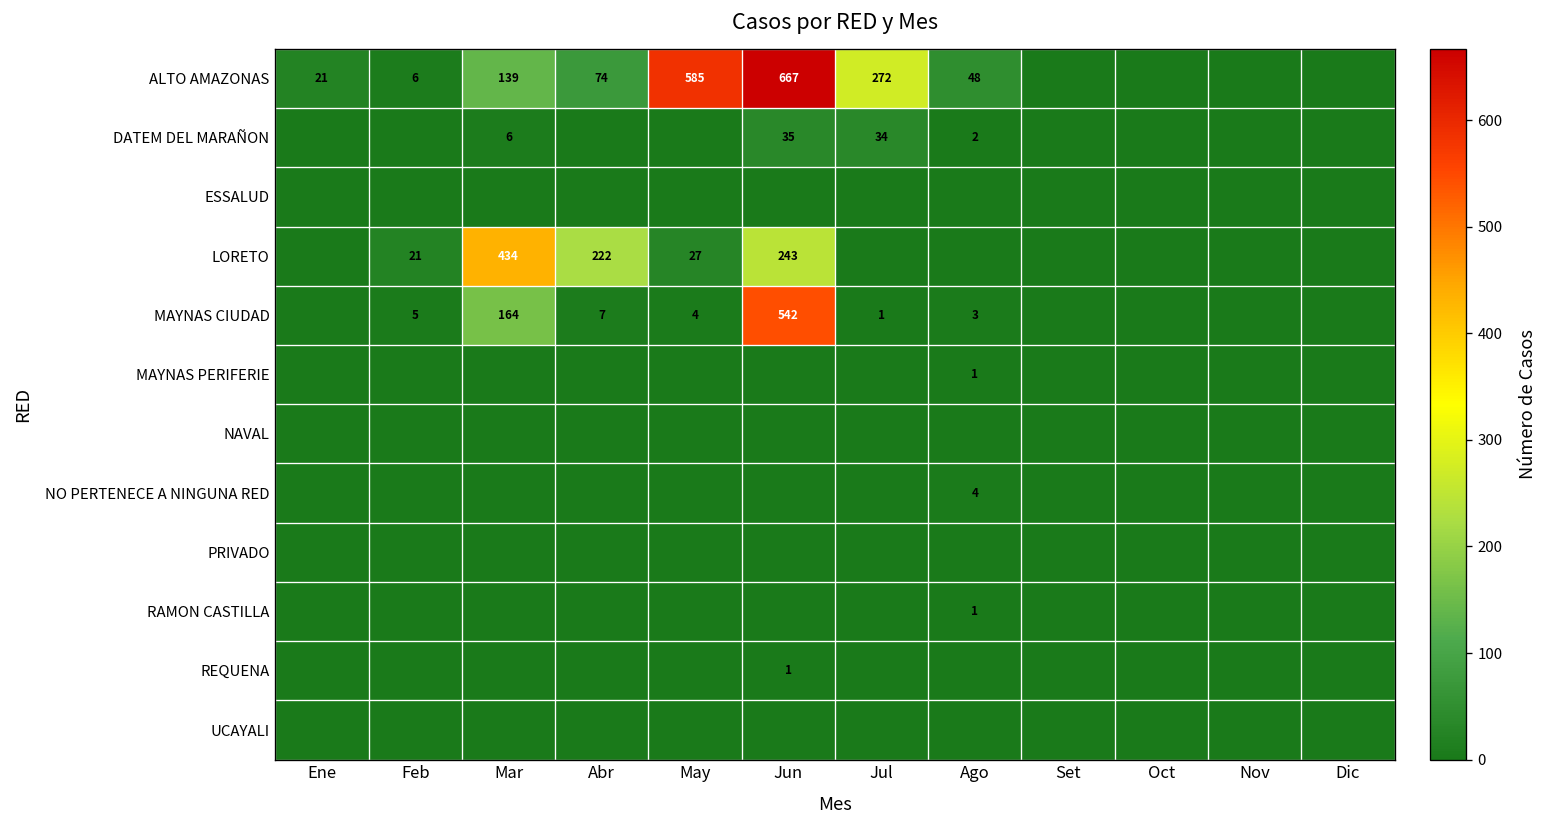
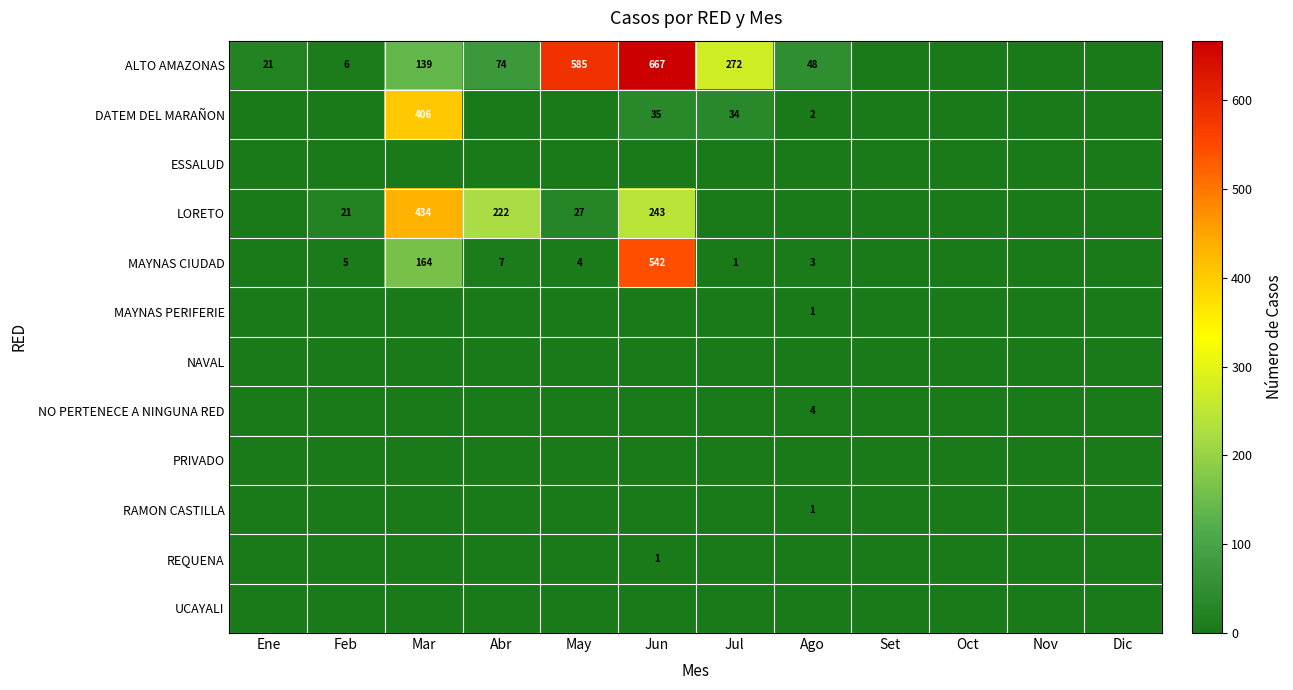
DATEM DEL MARAÑON, Mar: 6 -> 406
